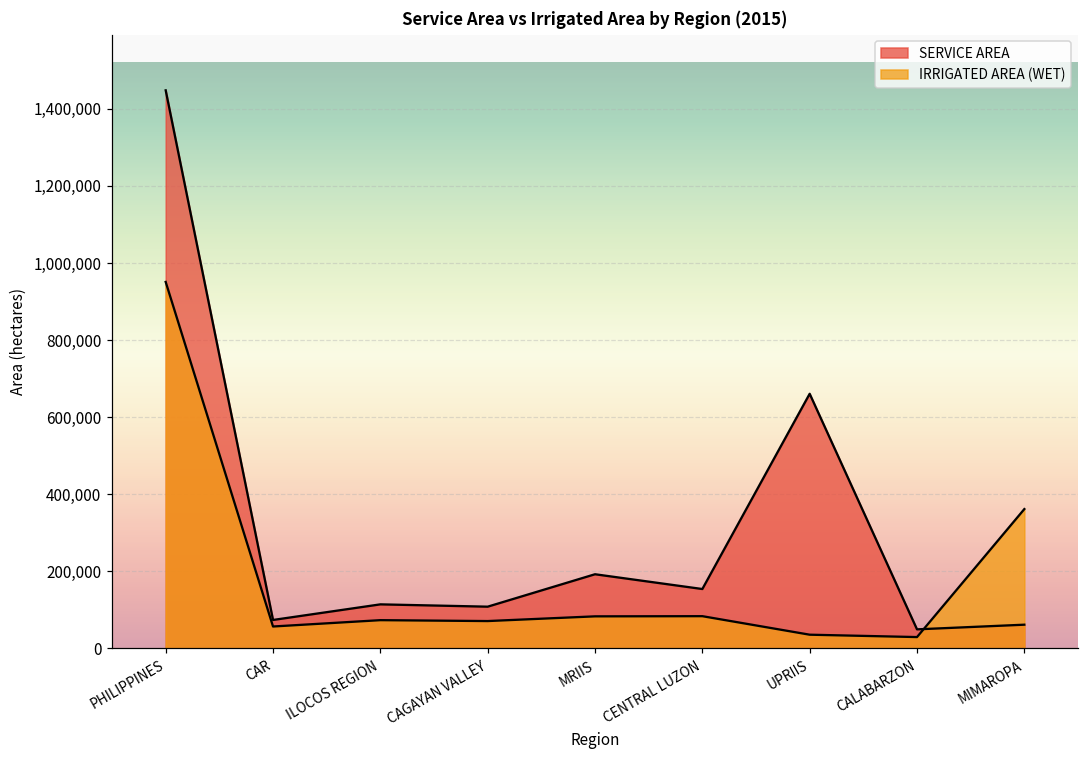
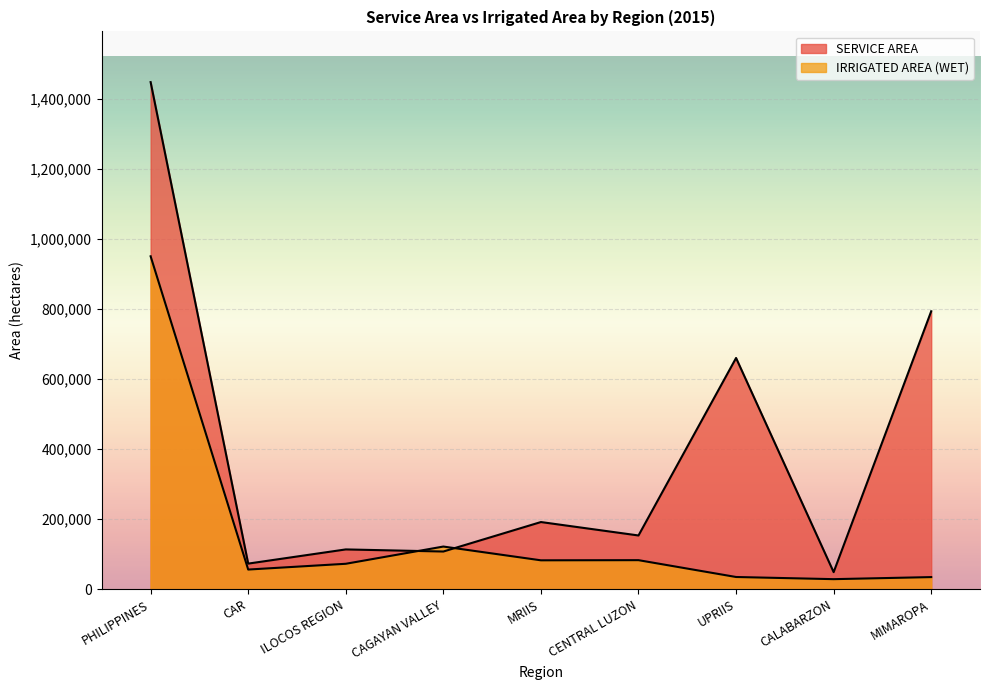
IRRIGATED AREA (WET), CAGAYAN VALLEY: 70,000 -> 120,000
SERVICE AREA, MIMAROPA: 60,000 -> 790,000
IRRIGATED AREA (WET), MIMAROPA: 360,000 -> 30,000
